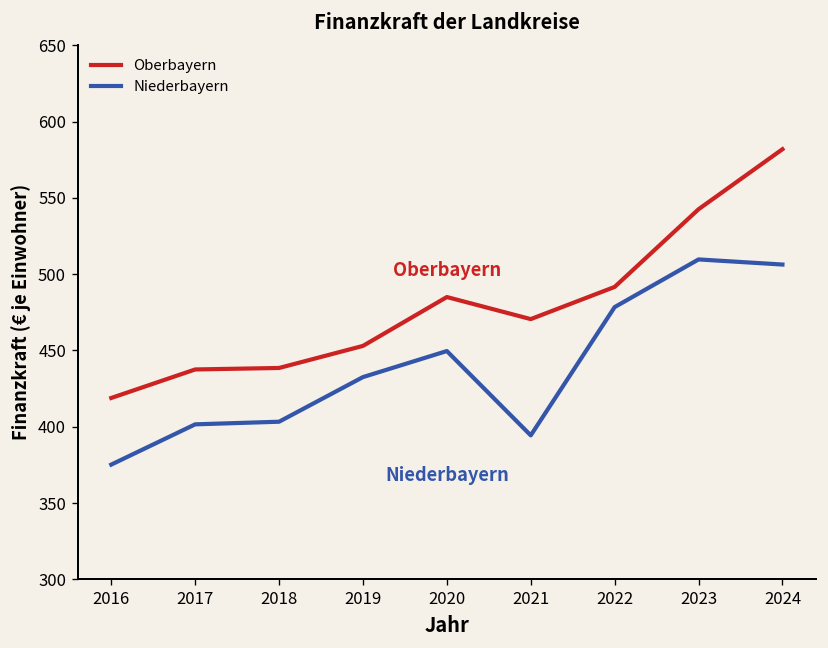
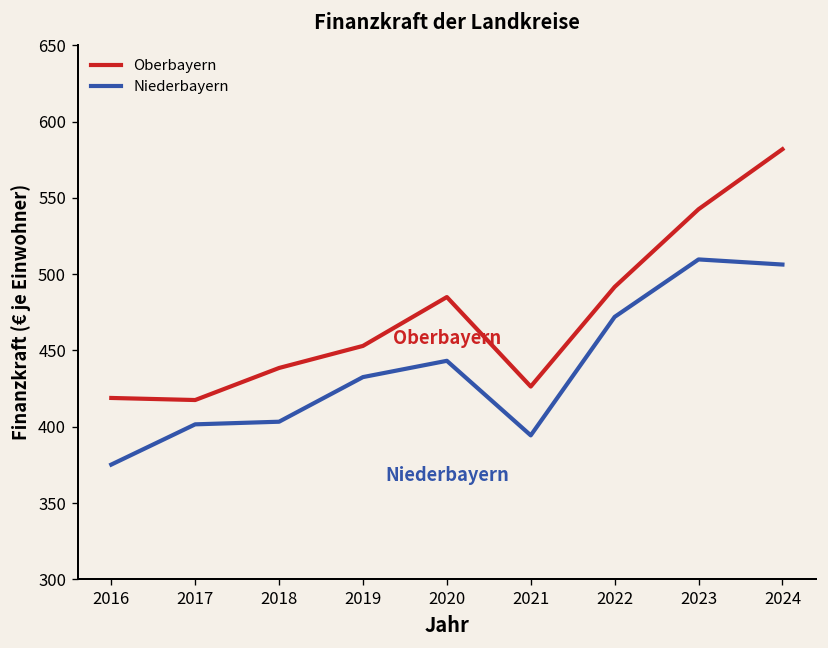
Oberbayern, 2017: 438 -> 418
Niederbayern, 2020: 450 -> 443
Oberbayern, 2021: 471 -> 426
Niederbayern, 2022: 478 -> 472
